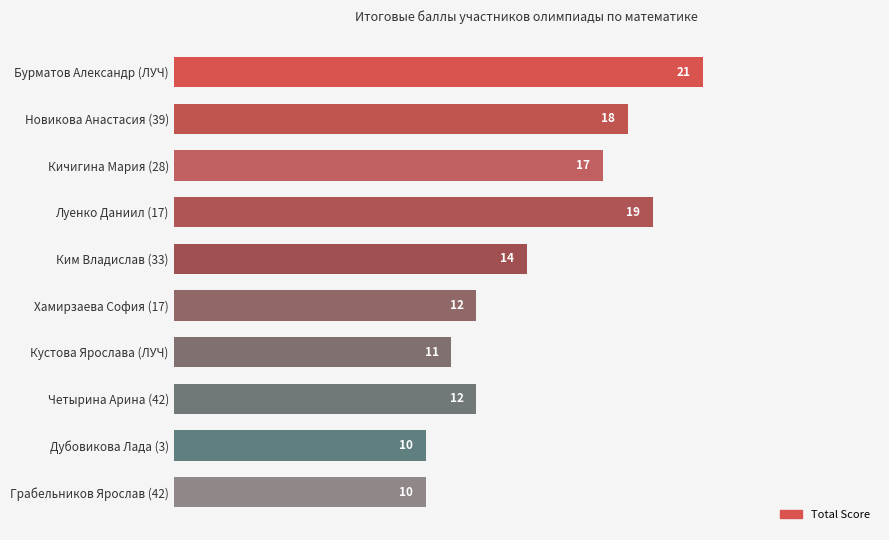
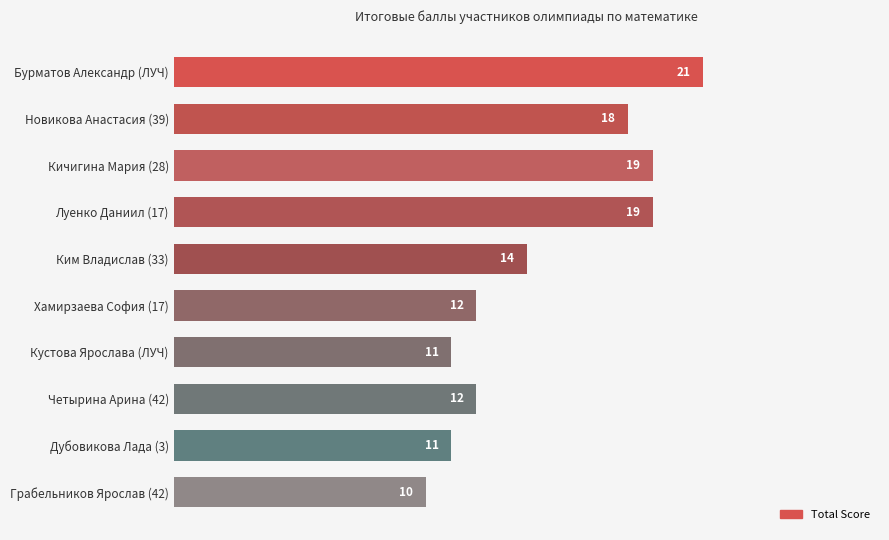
Кичигина Мария (28): 17 -> 19
Дубовикова Лада (3): 10 -> 11
